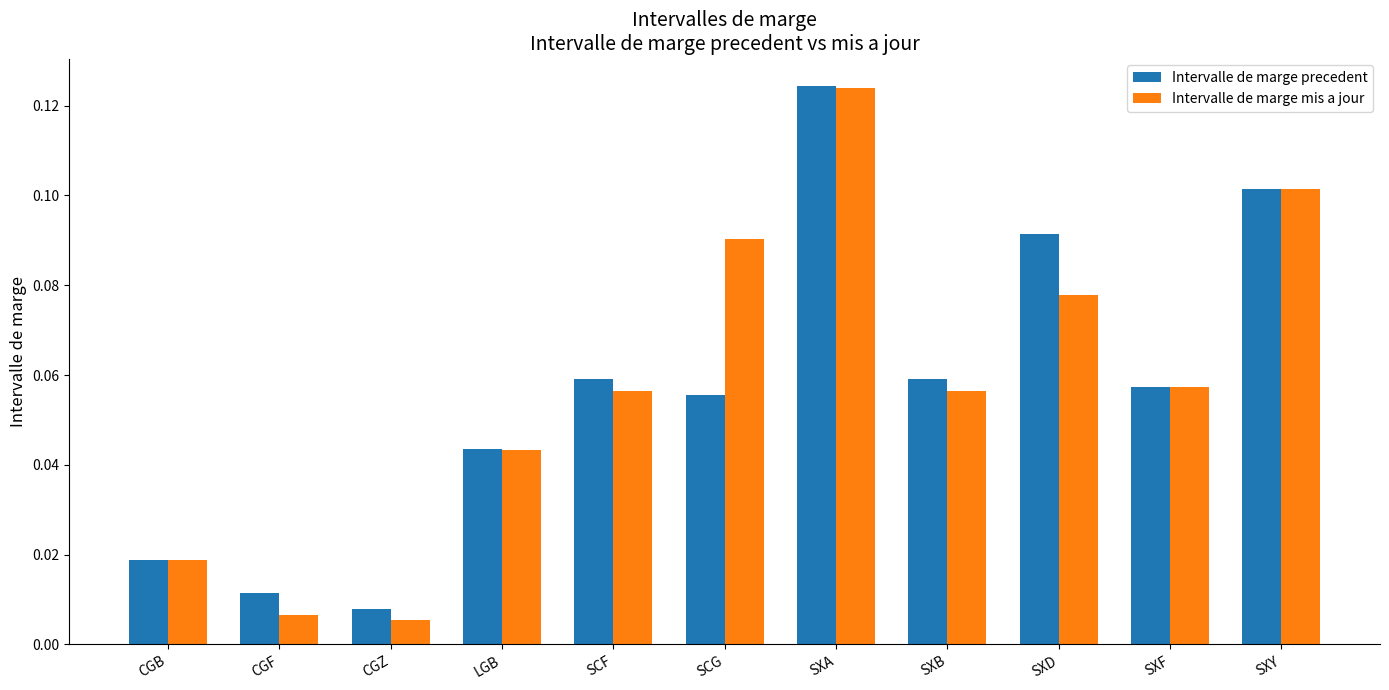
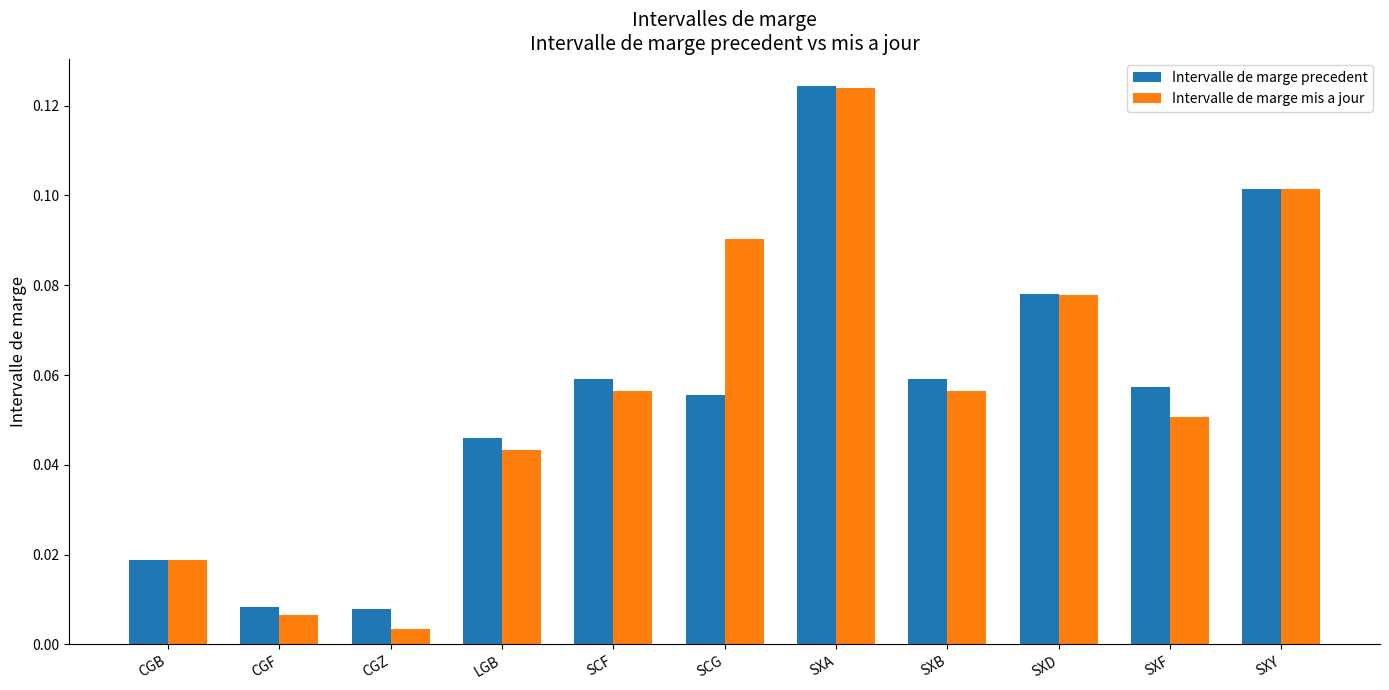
Intervalle de marge precedent, CGF: 0.012 -> 0.008
Intervalle de marge mis a jour, CGZ: 0.005 -> 0.003
Intervalle de marge precedent, LGB: 0.043 -> 0.046
Intervalle de marge precedent, SXD: 0.091 -> 0.078
Intervalle de marge mis a jour, SXF: 0.057 -> 0.051
